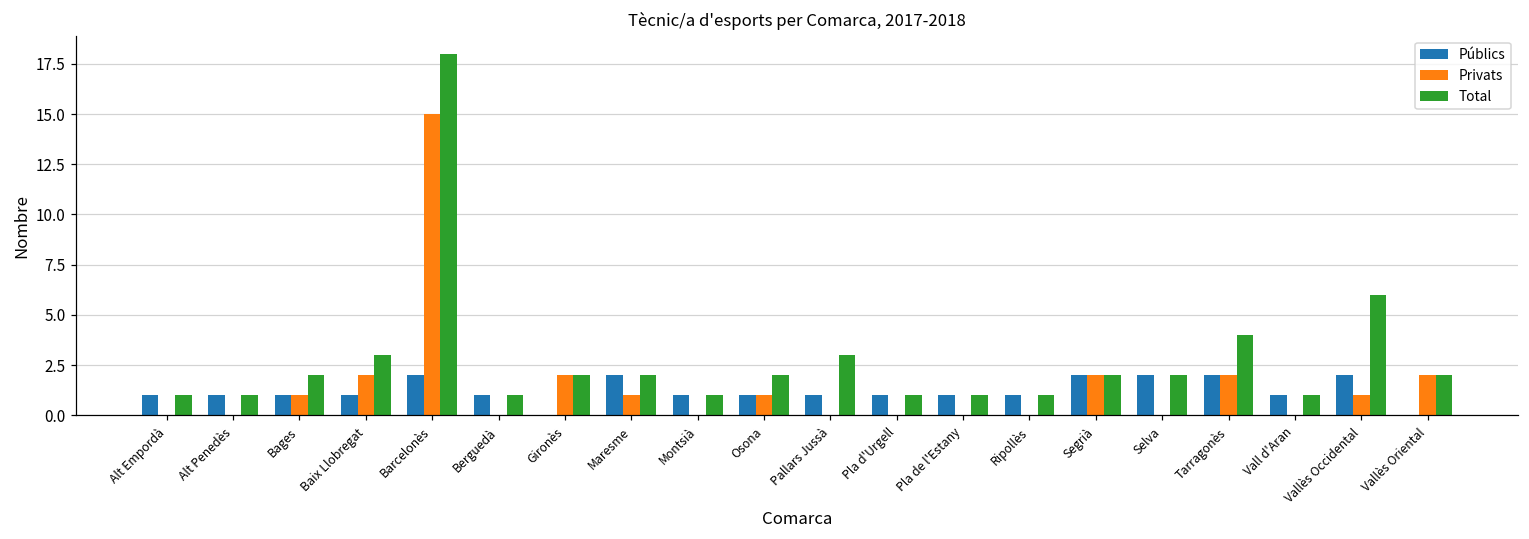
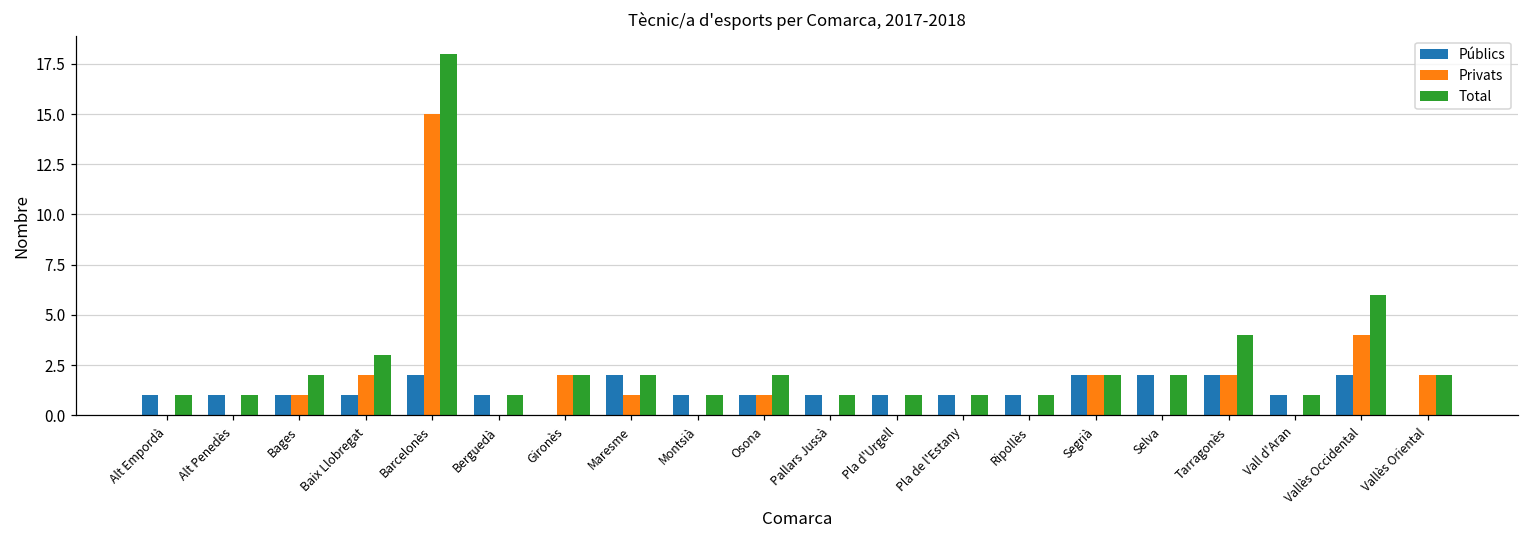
Total, Pallars Jussà: 3 -> 1
Privats, Vallès Occidental: 1 -> 4
